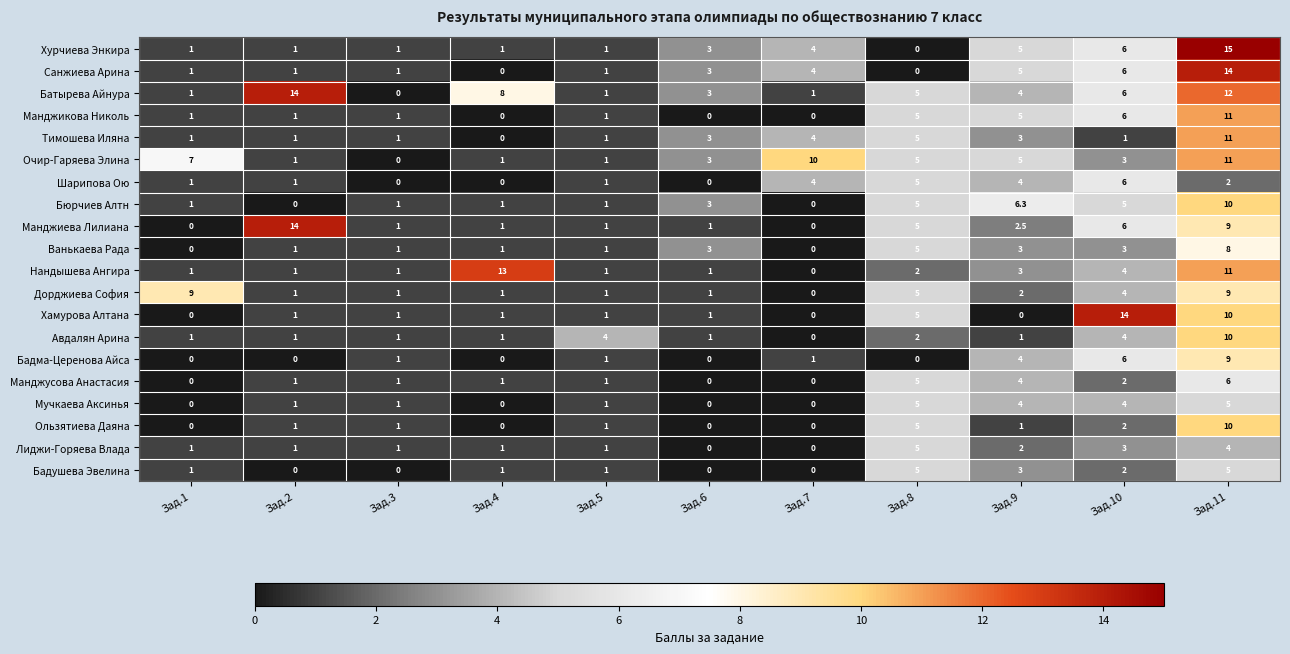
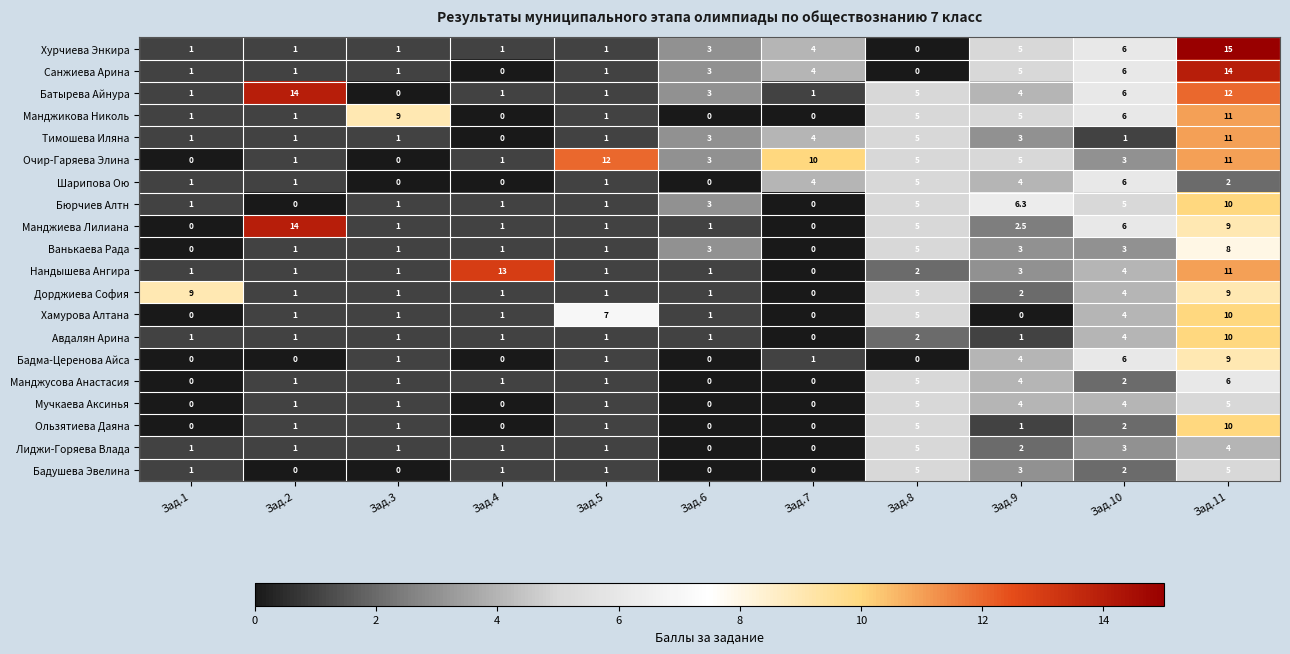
Батырева Айнура, Зад.4: 8 -> 1
Манджикова Николь, Зад.3: 1 -> 9
Очир-Гаряева Элина, Зад.1: 7 -> 0
Очир-Гаряева Элина, Зад.5: 1 -> 12
Хамурова Алтана, Зад.5: 1 -> 7
Хамурова Алтана, Зад.10: 14 -> 4
Авдалян Арина, Зад.5: 4 -> 1
